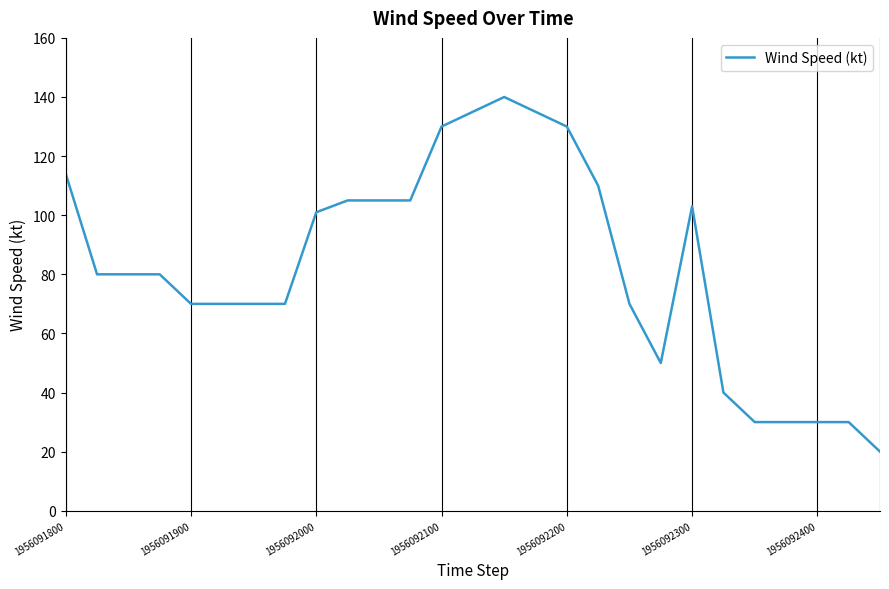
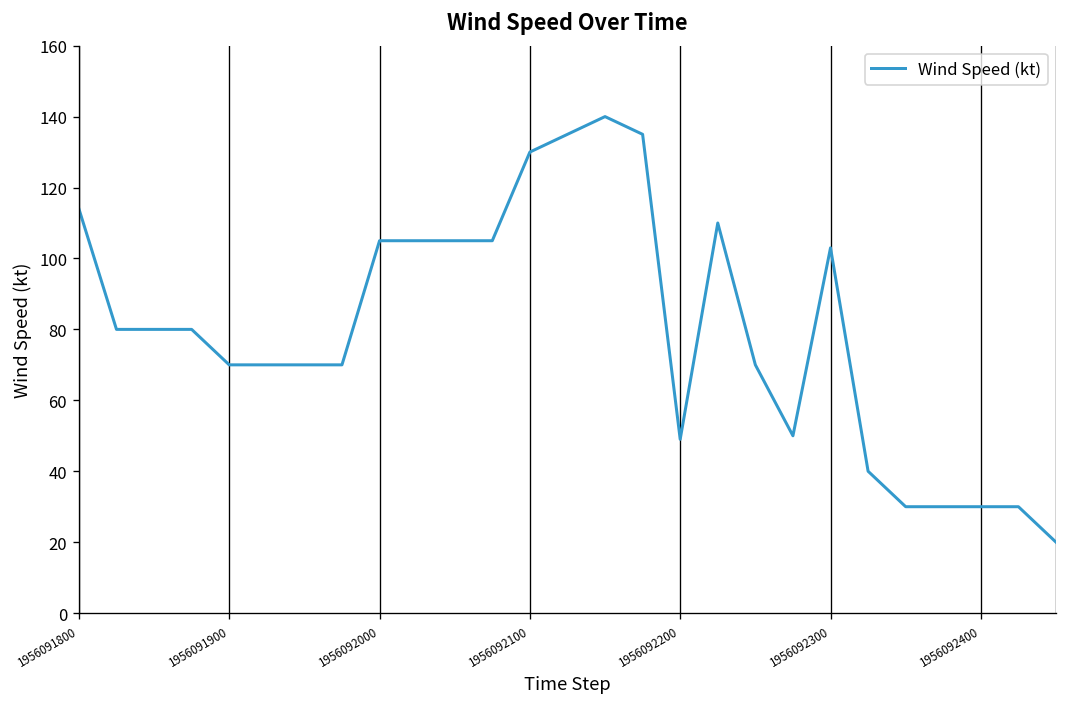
1956092000: 101 -> 105
1956092200: 130 -> 49
